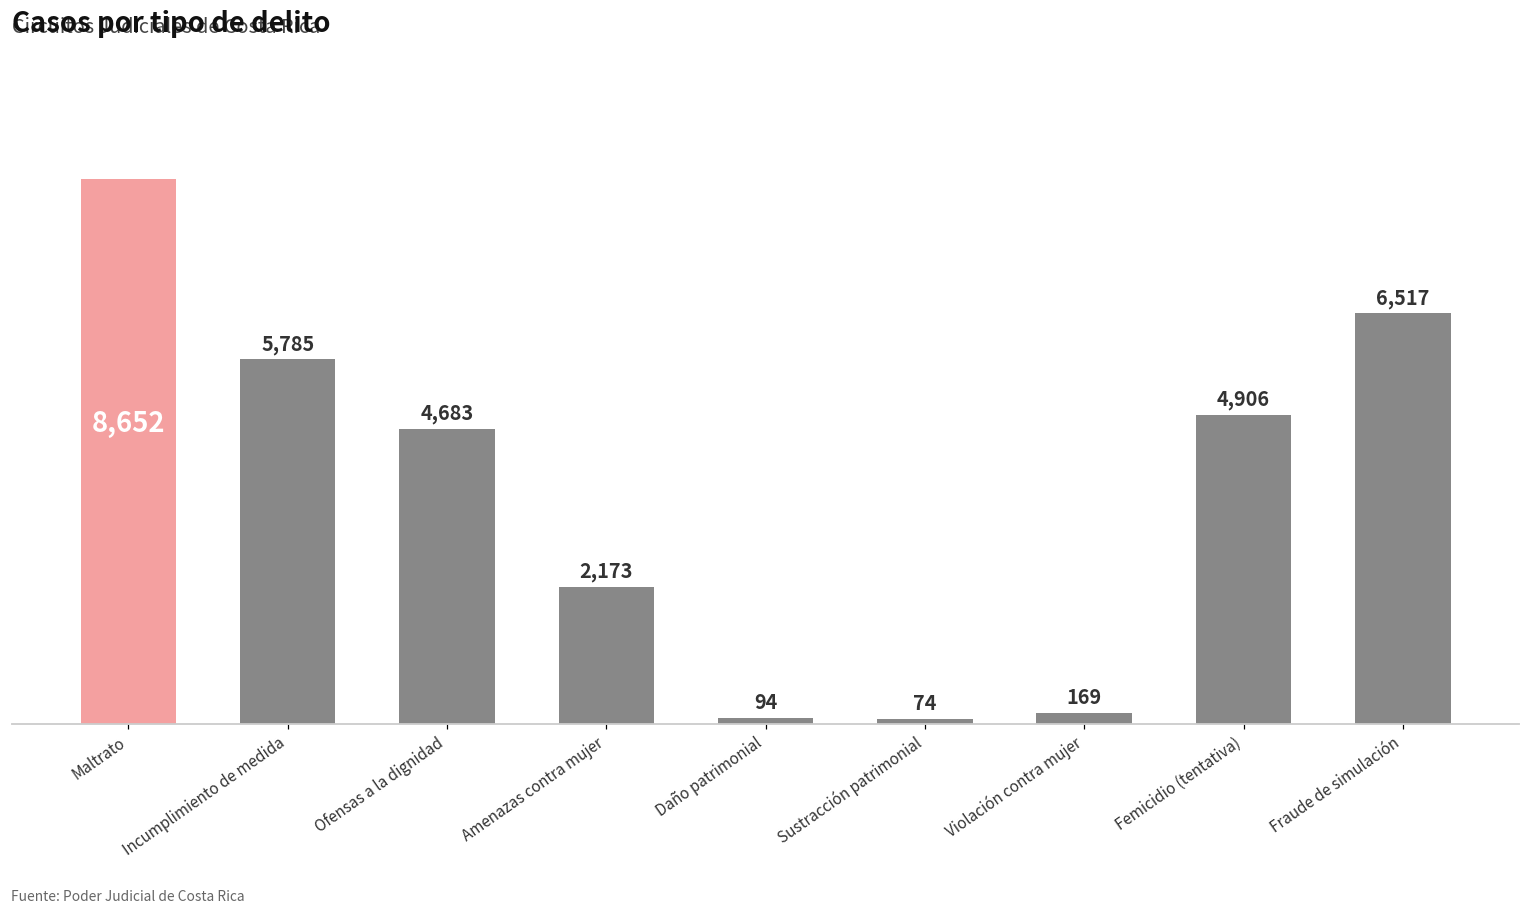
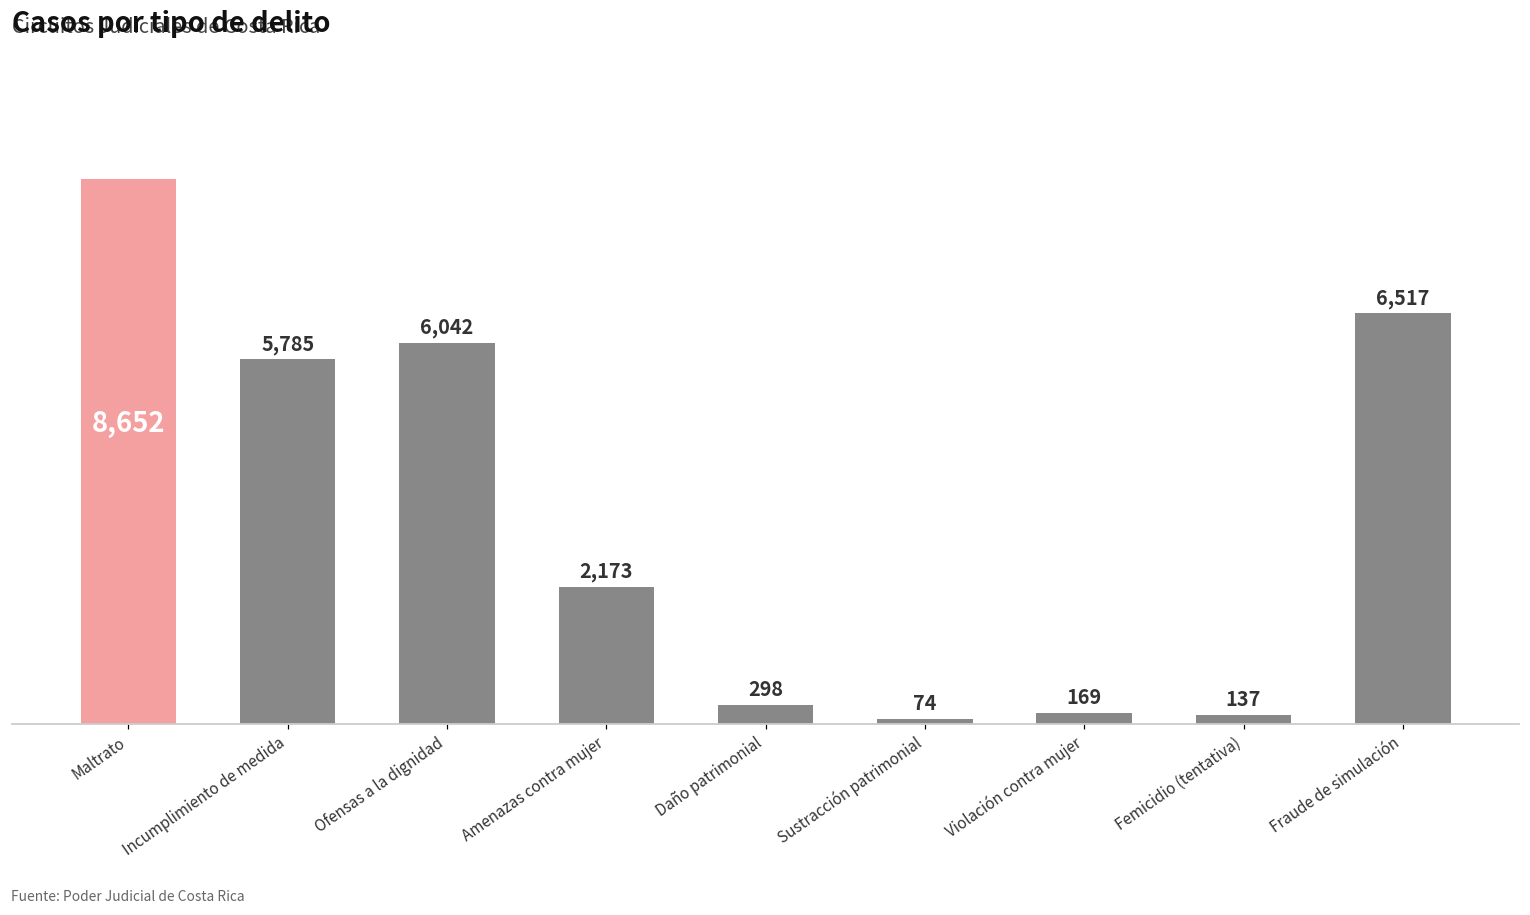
Ofensas a la dignidad: 4,683 -> 6,042
Daño patrimonial: 94 -> 298
Femicidio (tentativa): 4,906 -> 137
